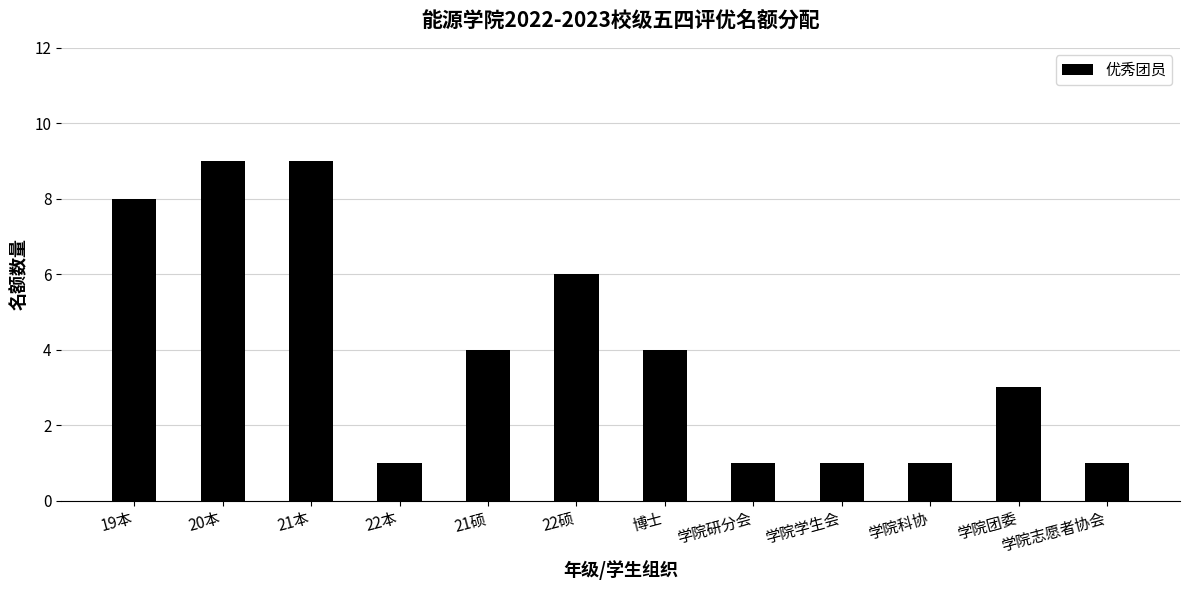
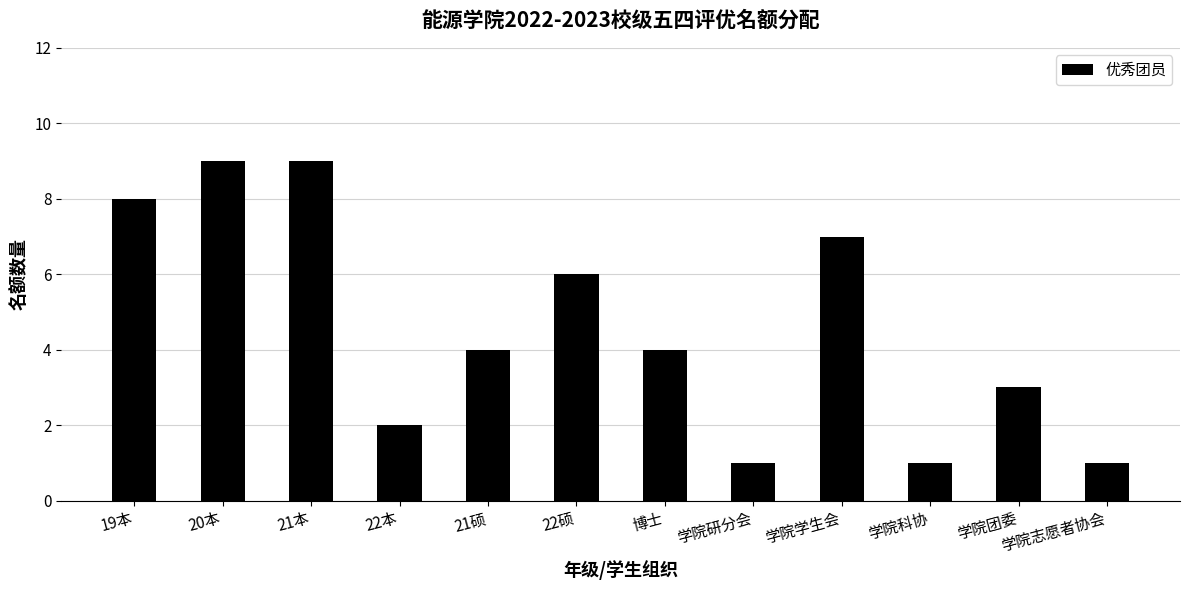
22本: 1 -> 2
学院学生会: 1 -> 7
